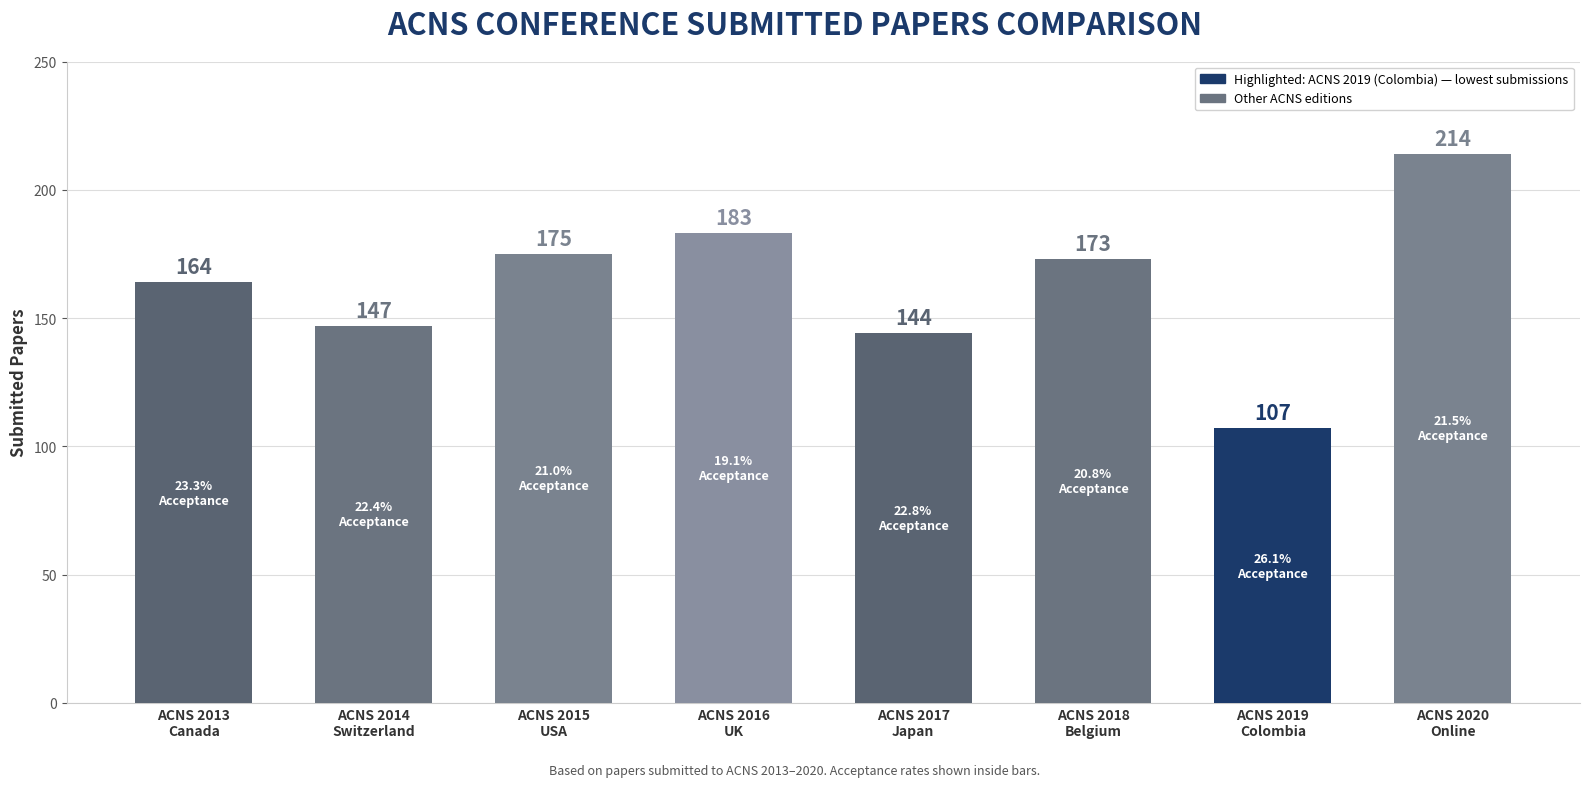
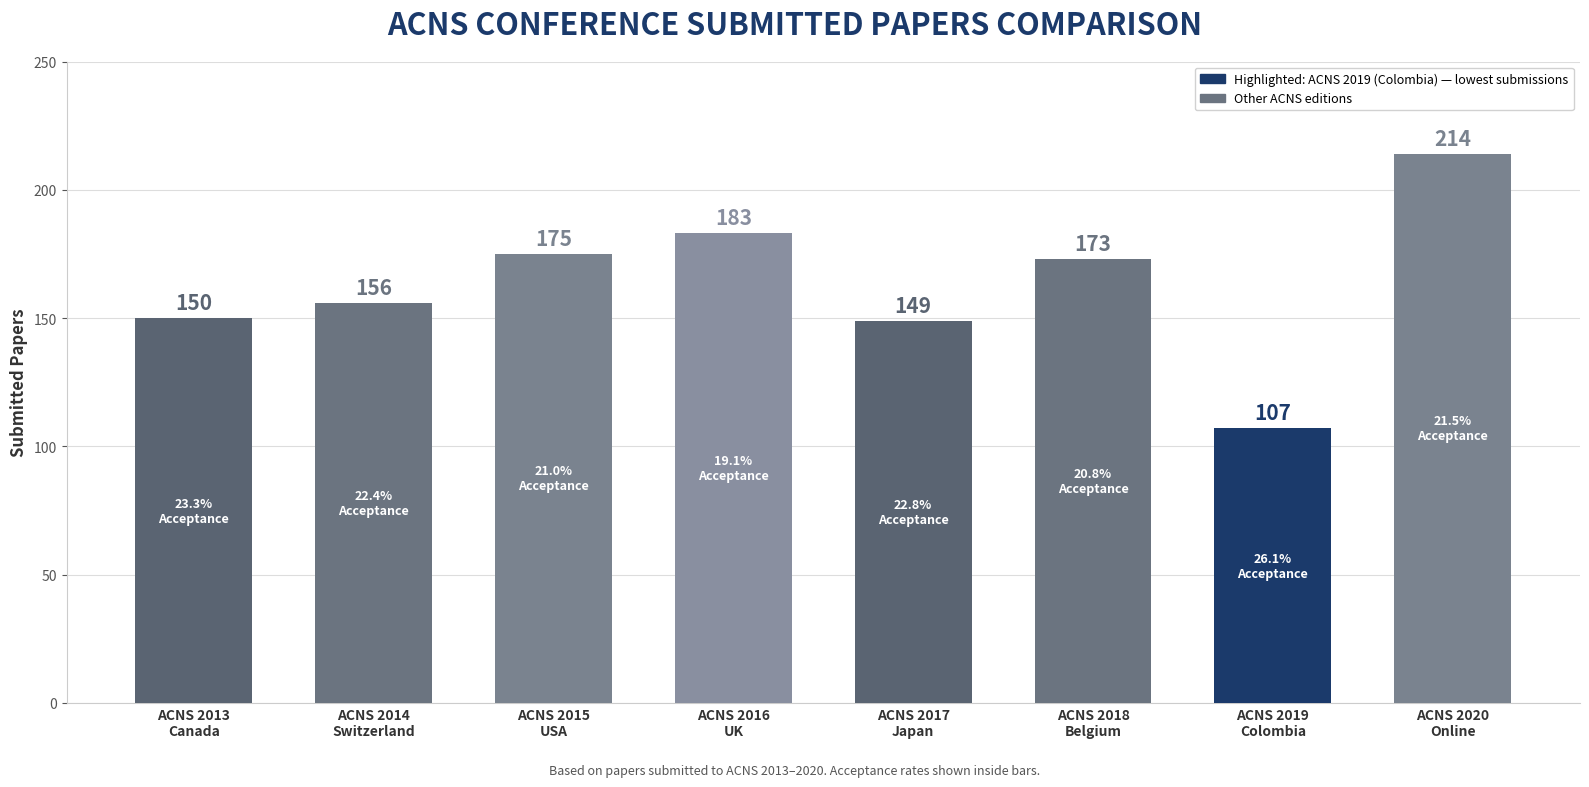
ACNS 2013 Canada: 164 -> 150
ACNS 2014 Switzerland: 147 -> 156
ACNS 2017 Japan: 144 -> 149
